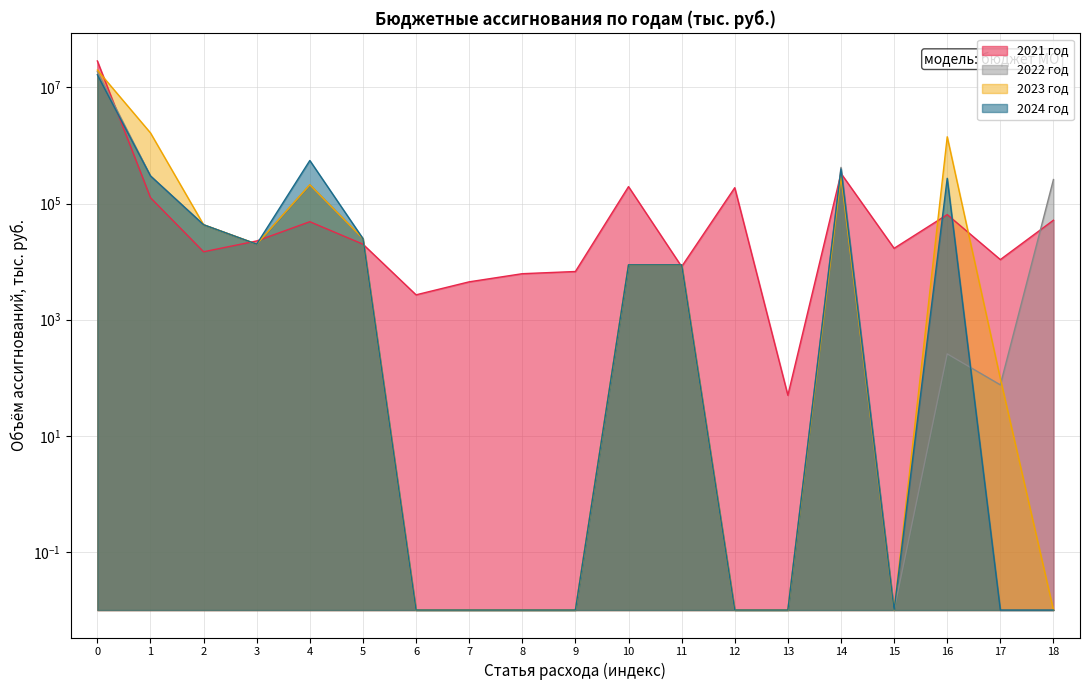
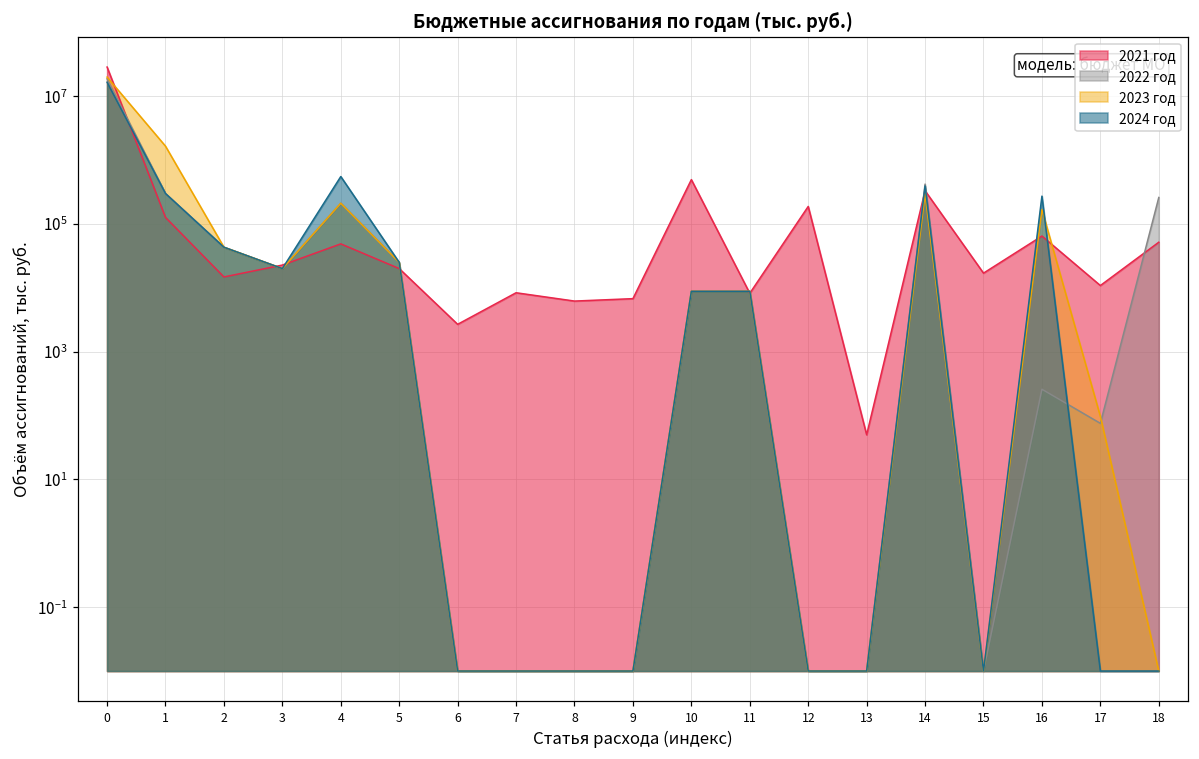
2021 год, 7: 4000 -> 8000
2021 год, 10: 200000 -> 500000
2023 год, 16: 1400000 -> 170000
